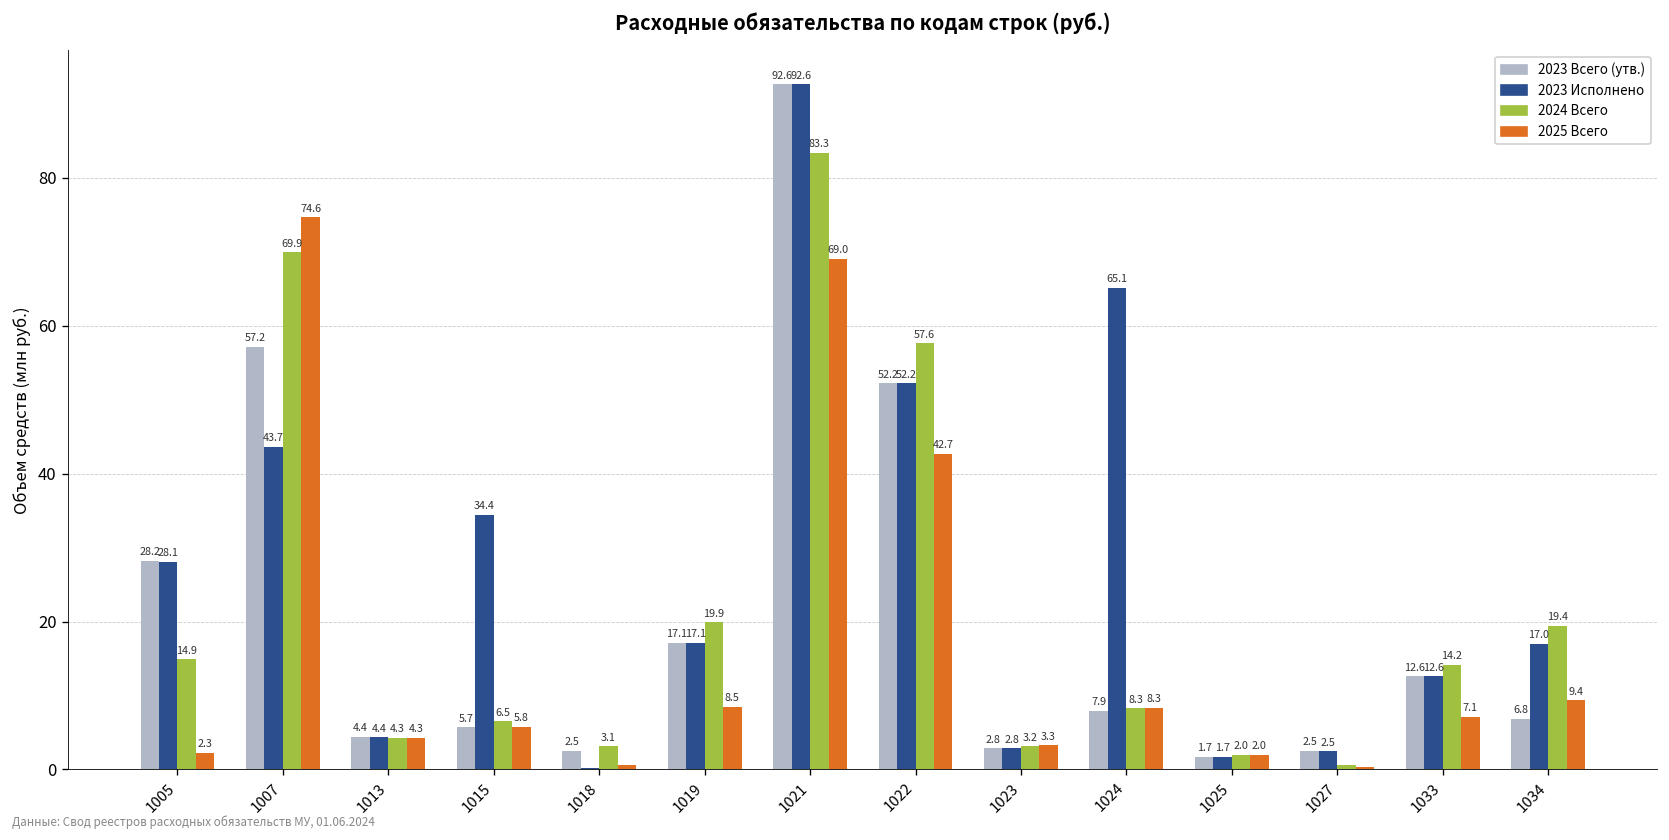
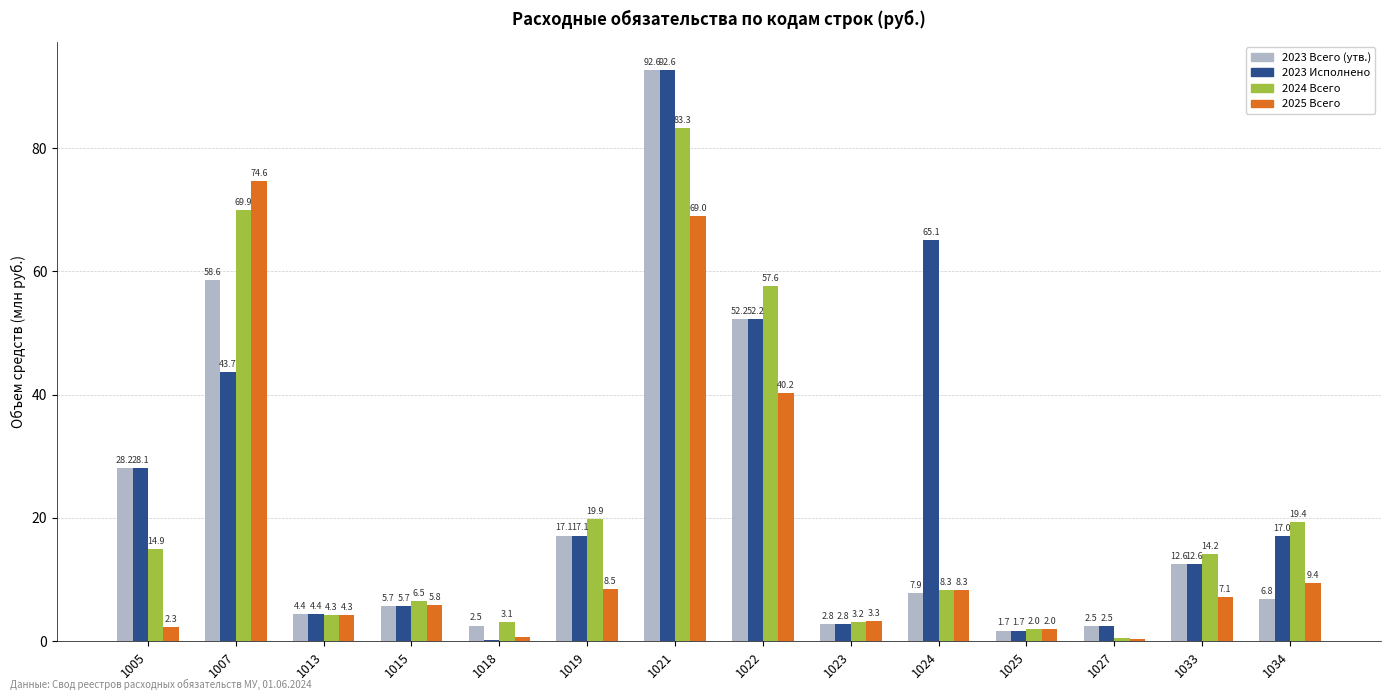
2023 Всего (утв.), 1007: 57.2 -> 58.6
2023 Исполнено, 1015: 34.4 -> 5.7
2025 Всего, 1022: 42.7 -> 40.2
